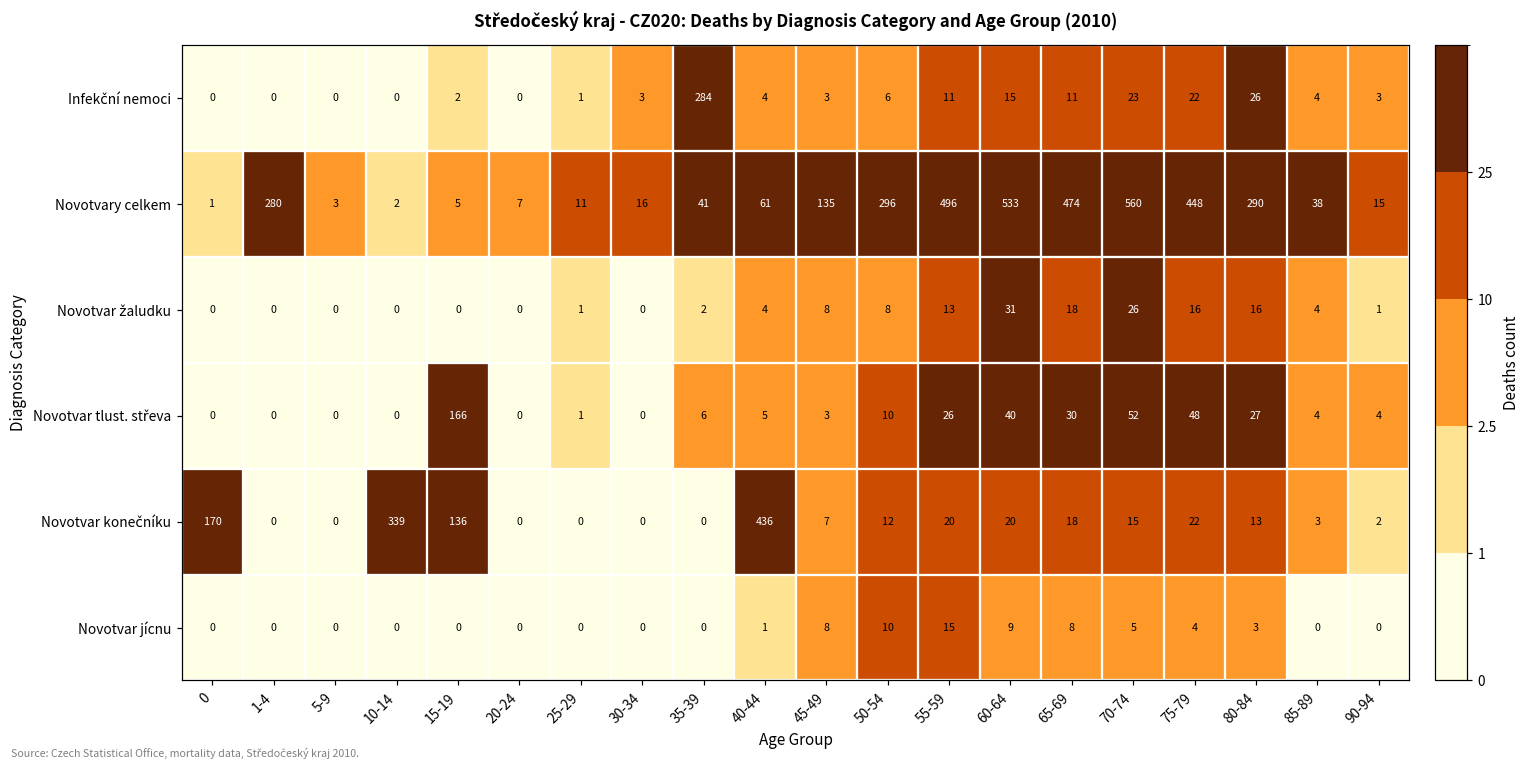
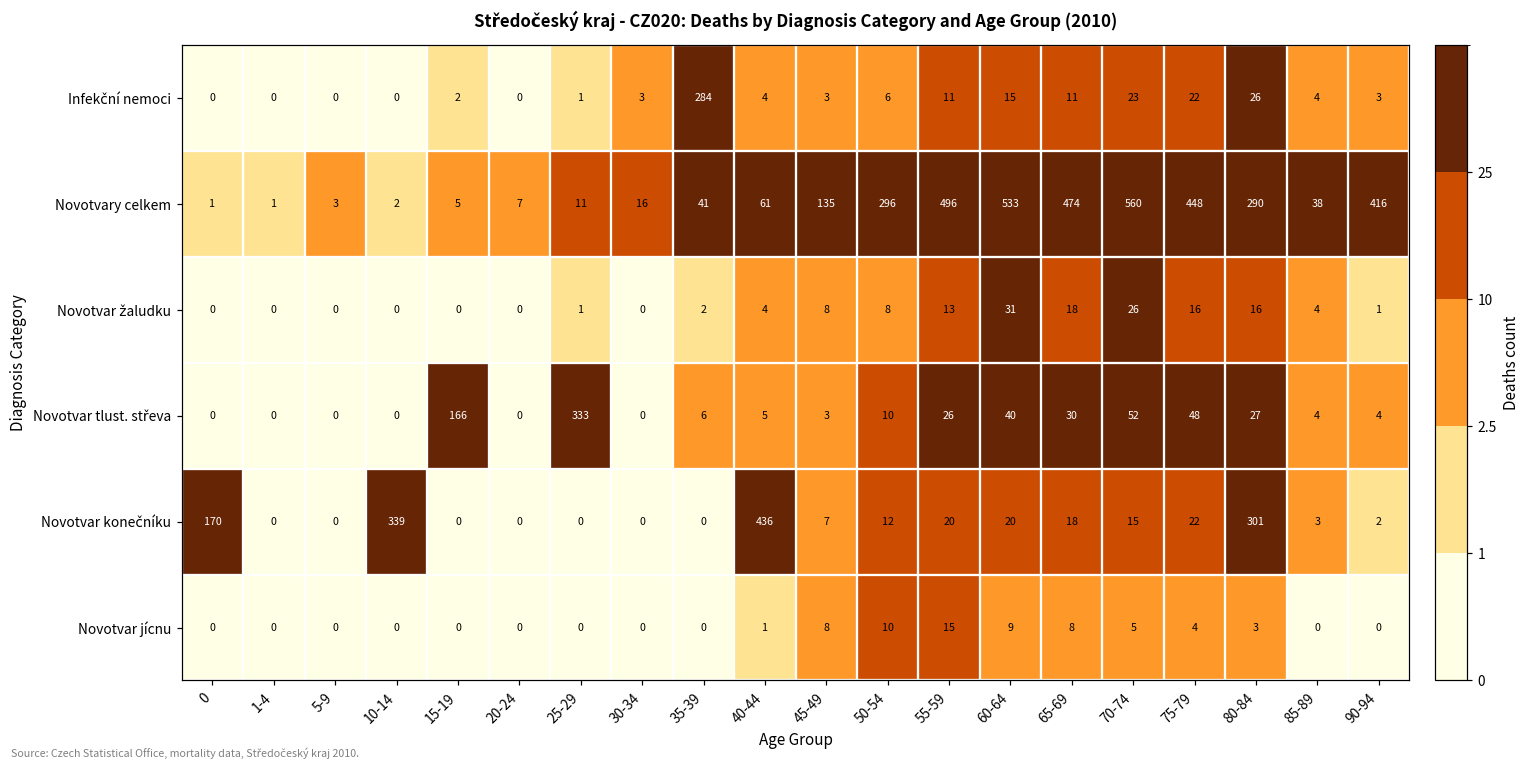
Novotvary celkem, 1-4: 280 -> 1
Novotvary celkem, 90-94: 15 -> 416
Novotvar tlust. střeva, 25-29: 1 -> 333
Novotvar konečníku, 15-19: 136 -> 0
Novotvar konečníku, 80-84: 13 -> 301
